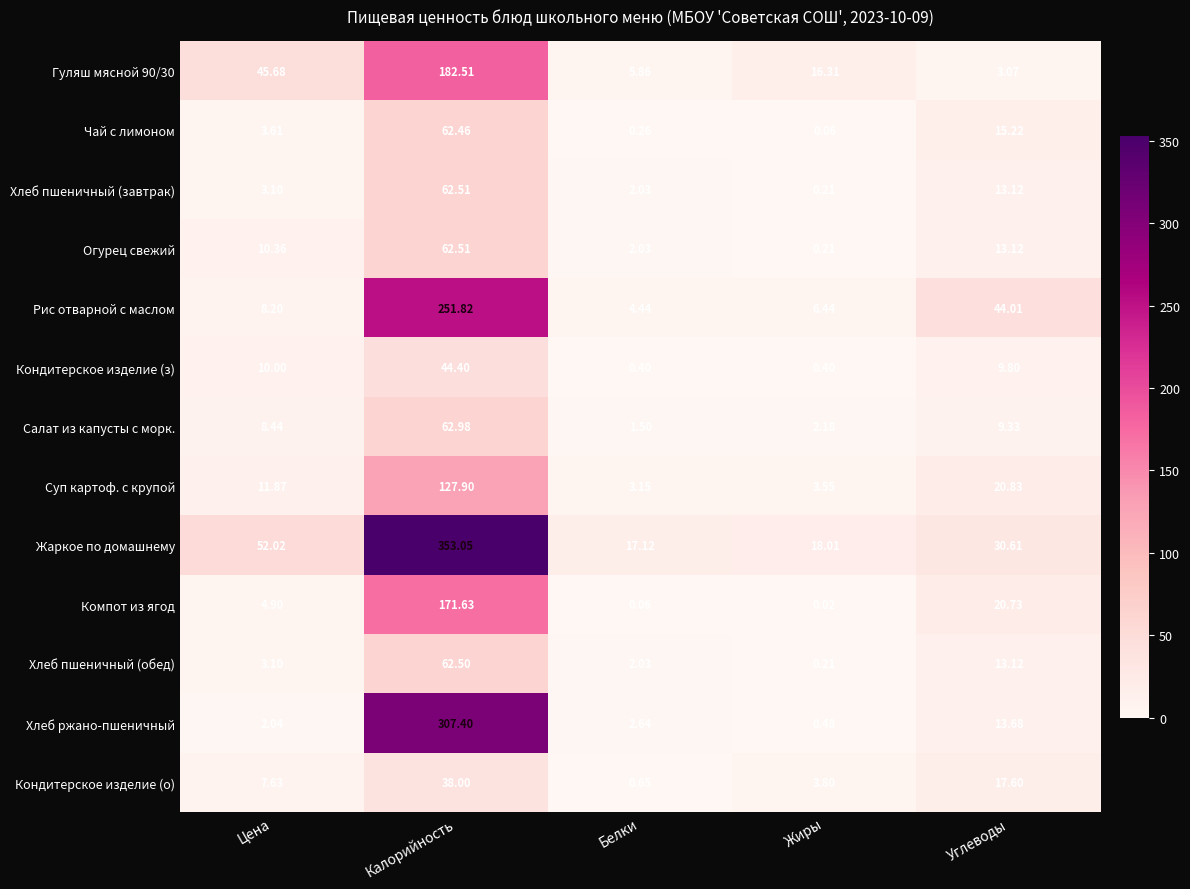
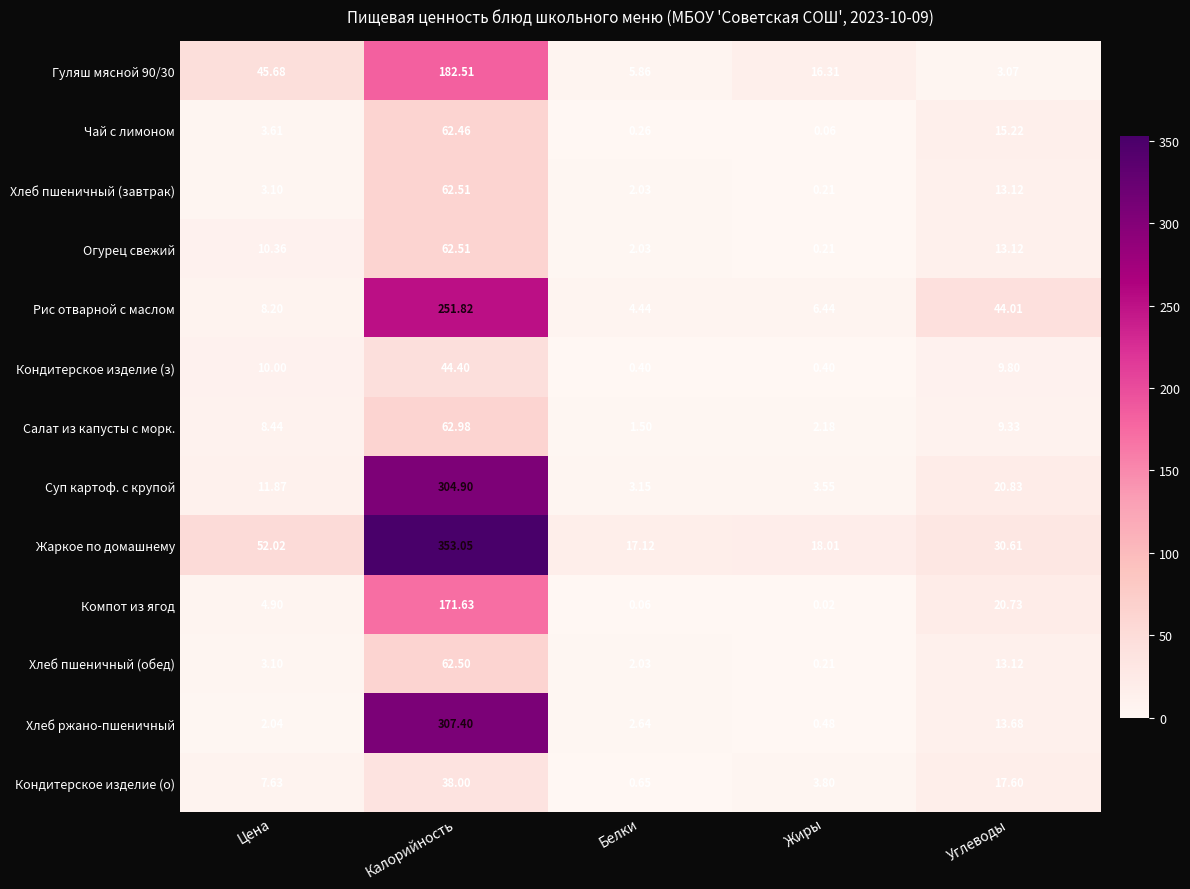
Суп картоф. с крупой, Калорийность: 127.90 -> 304.90
